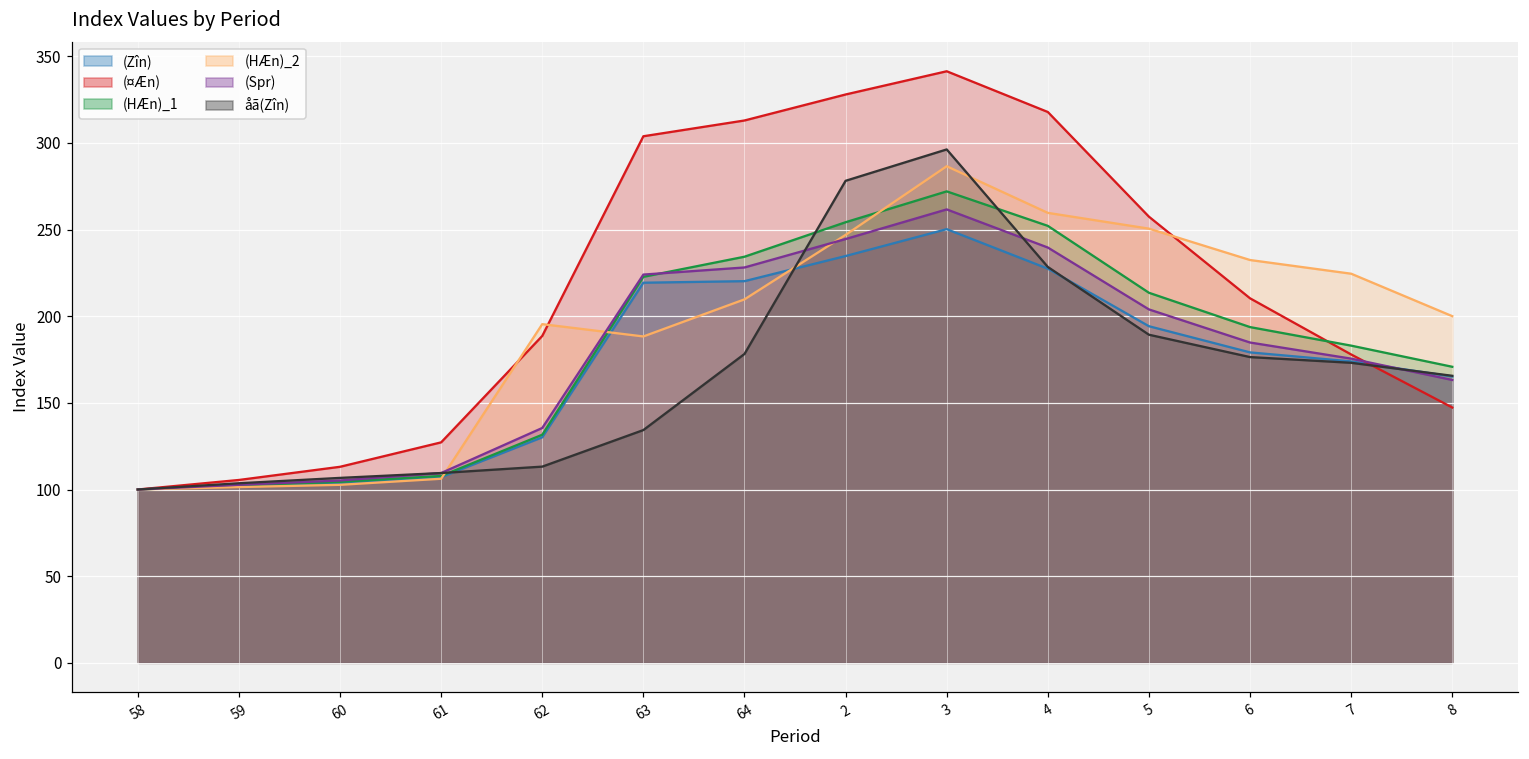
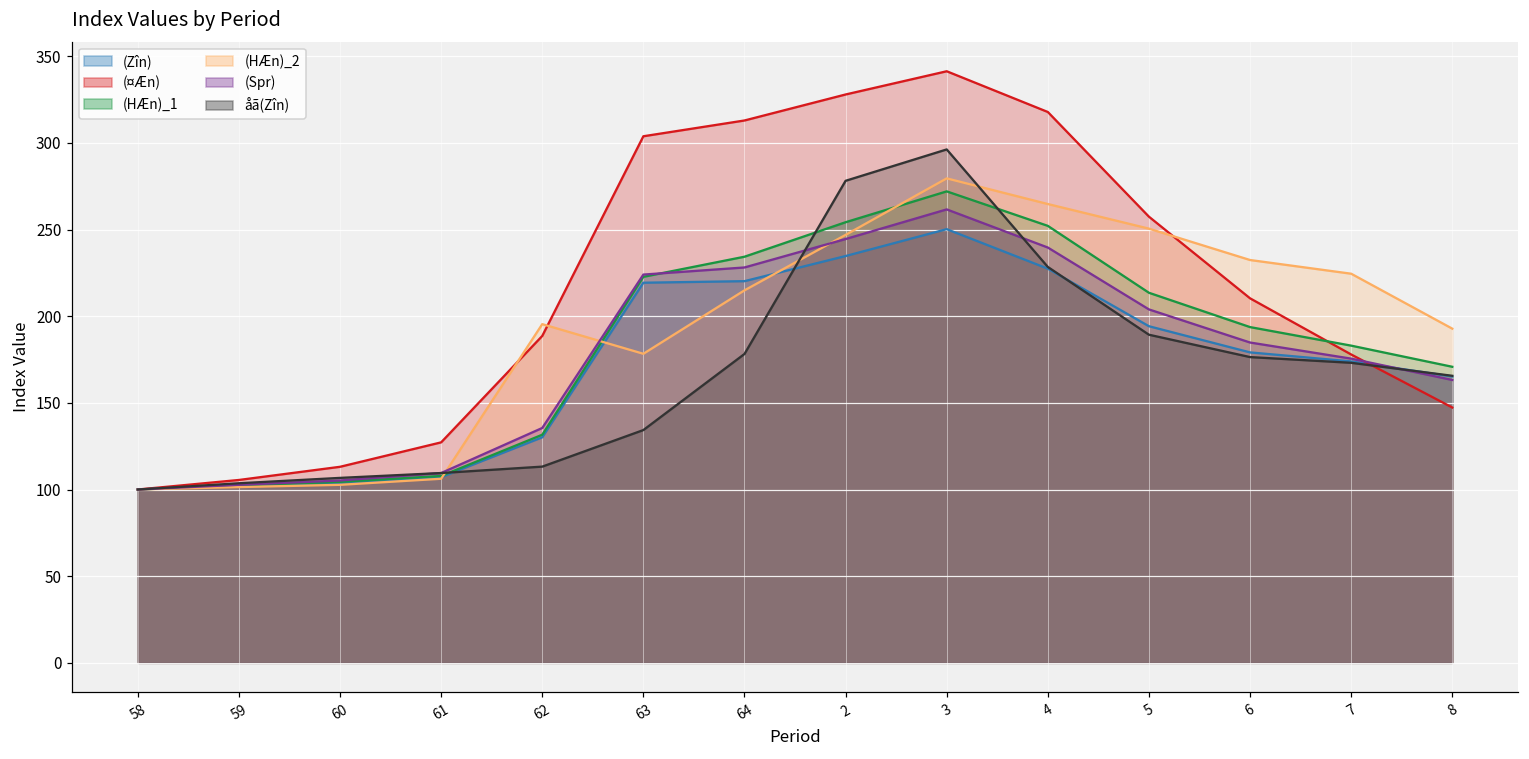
(HÆn)_2, 63: 188 -> 178
(HÆn)_2, 64: 210 -> 215
(HÆn)_2, 3: 287 -> 280
(HÆn)_2, 4: 260 -> 265
(HÆn)_2, 8: 200 -> 193
